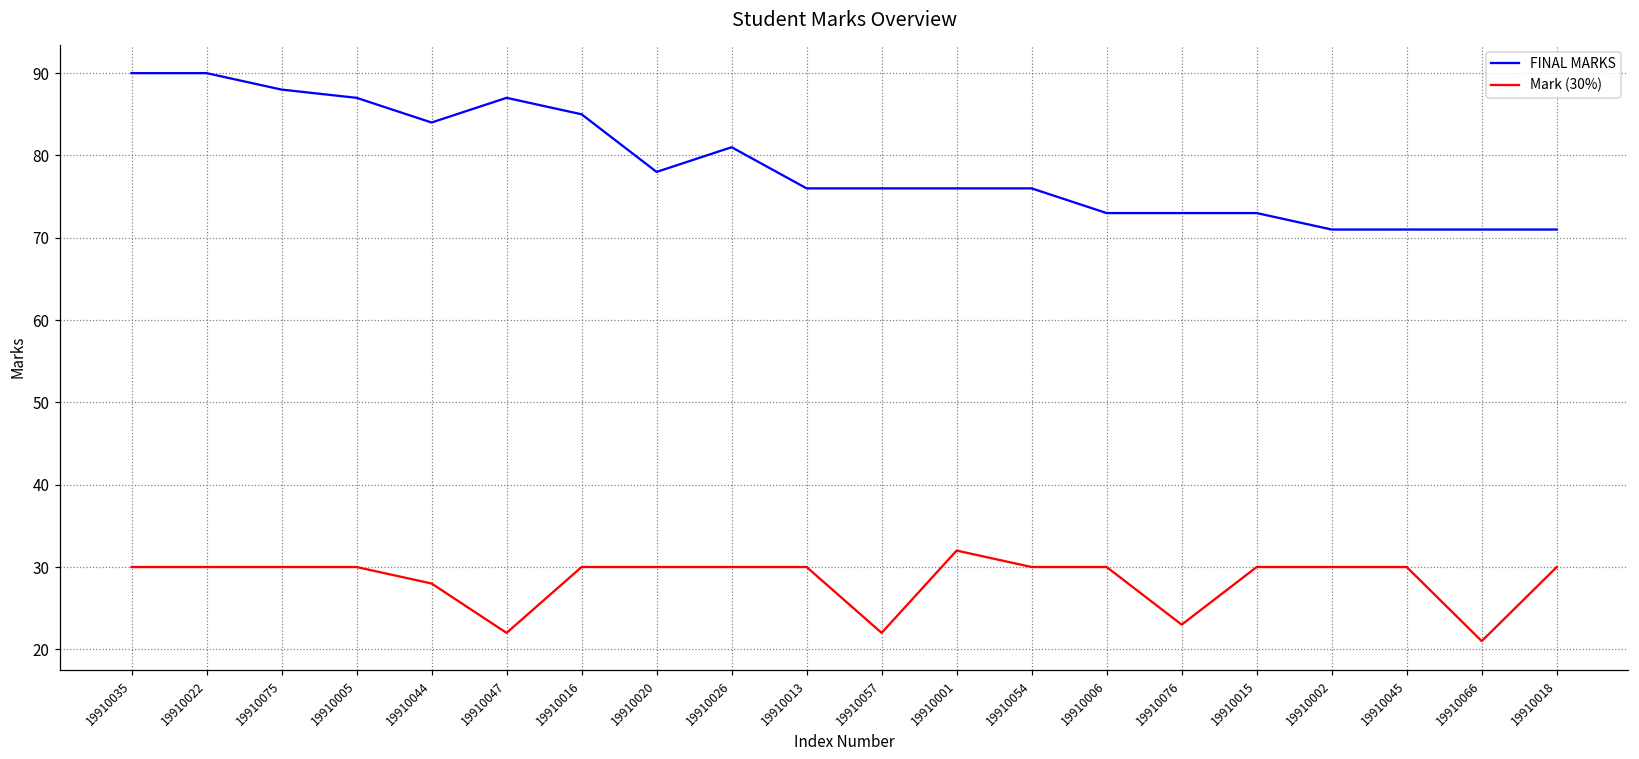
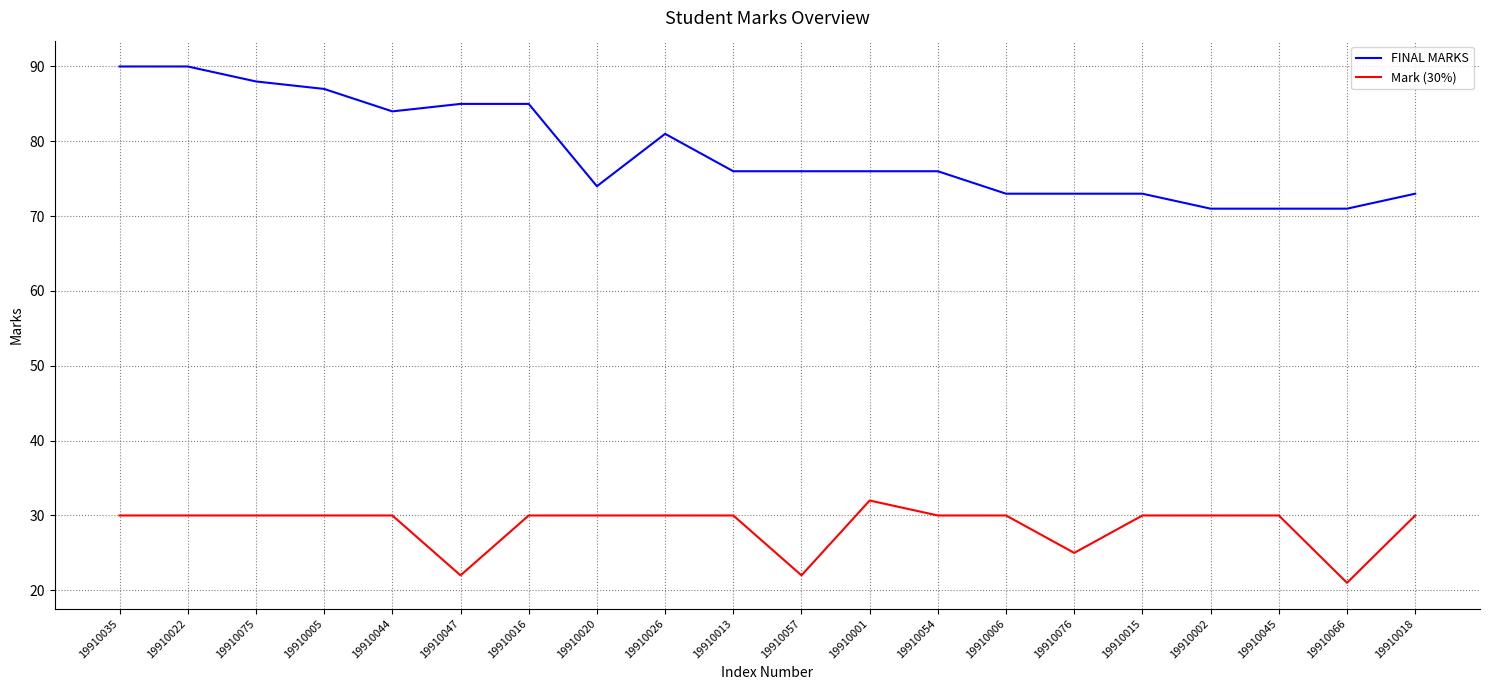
Mark (30%), 19910044: 28 -> 30
FINAL MARKS, 19910047: 87 -> 85
FINAL MARKS, 19910020: 78 -> 74
Mark (30%), 19910076: 23 -> 25
FINAL MARKS, 19910018: 71 -> 73
